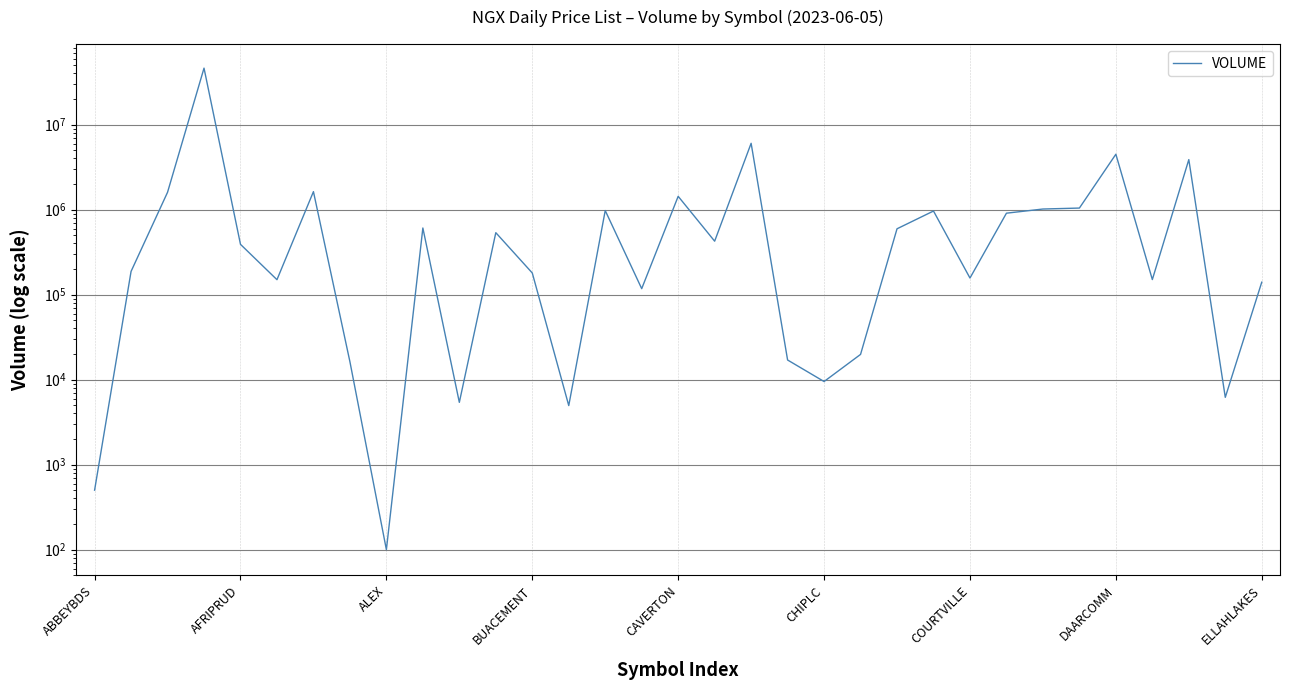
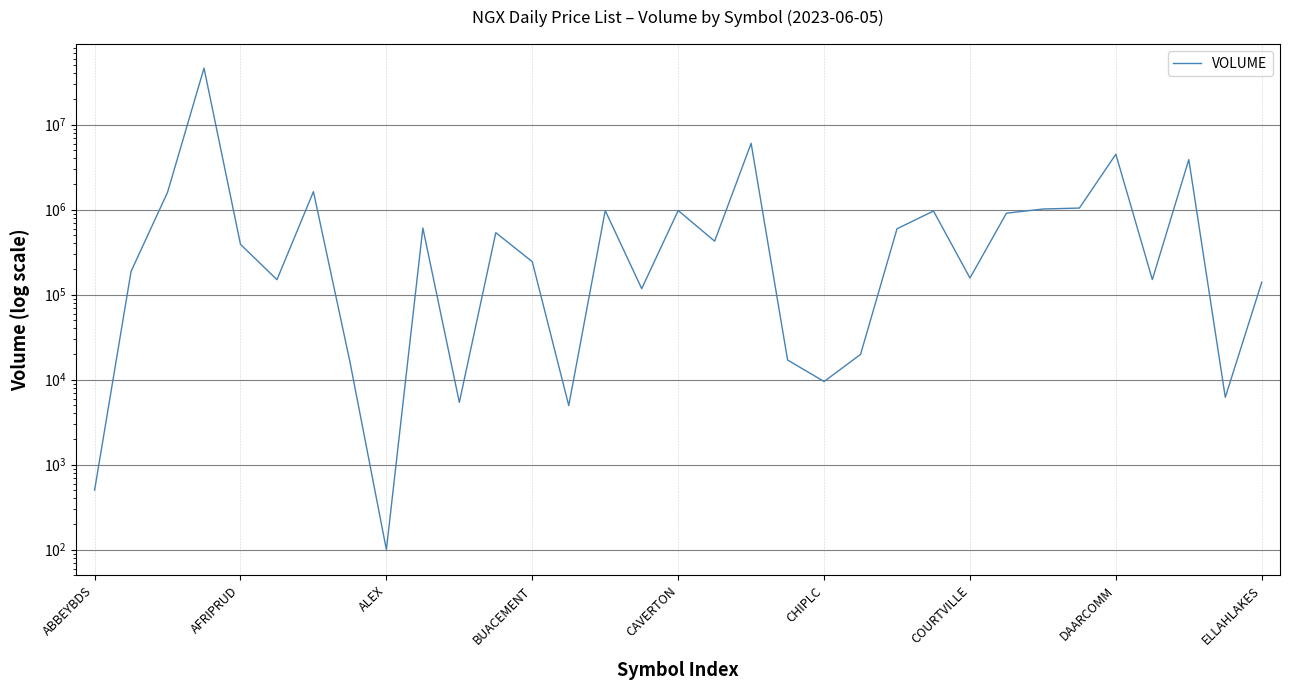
BUACEMENT: 180000 -> 240000
CAVERTON: 1400000 -> 1000000
